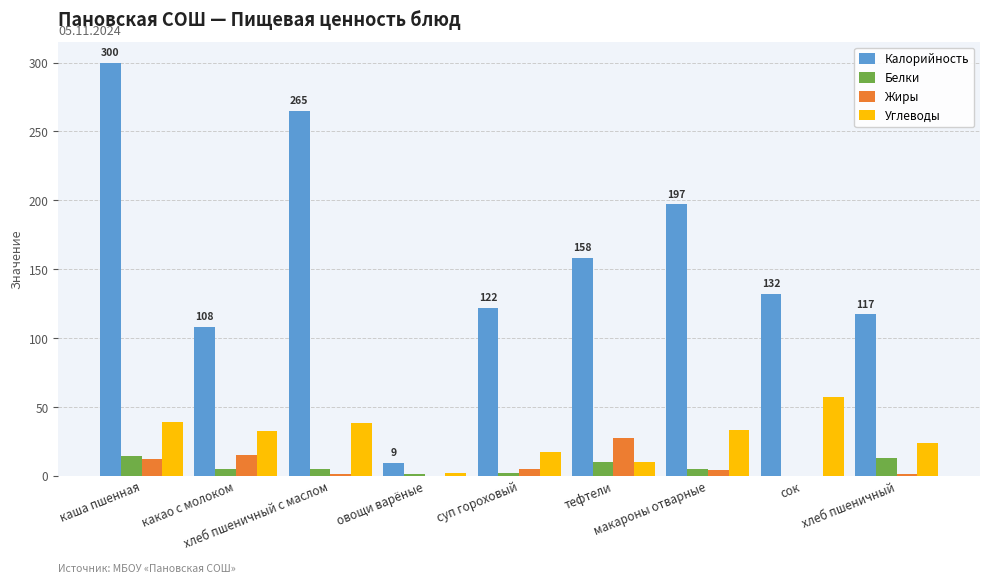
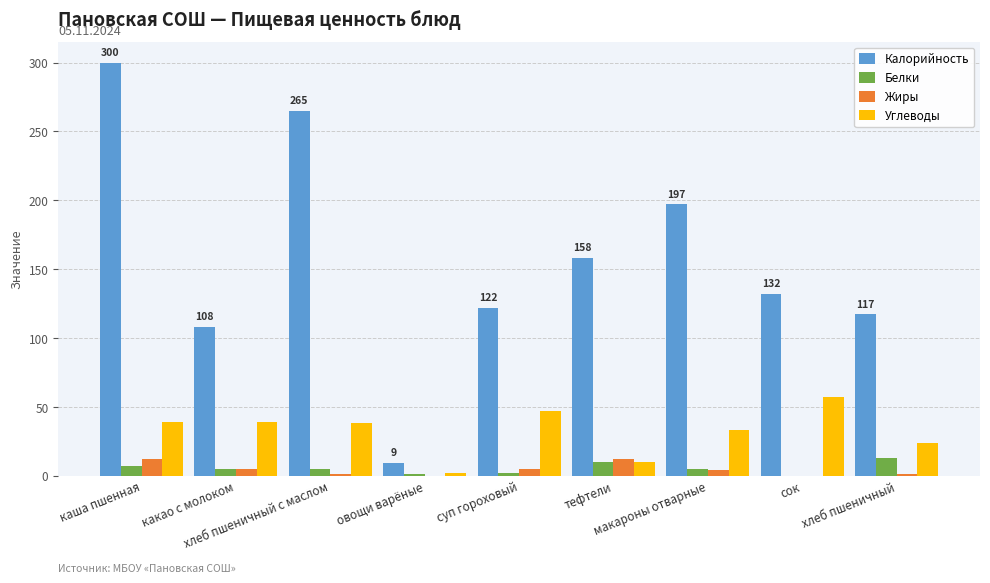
Белки, каша пшенная: 14 -> 7
Жиры, какао с молоком: 15 -> 5
Углеводы, какао с молоком: 33 -> 39
Углеводы, суп гороховый: 17 -> 47
Жиры, тефтели: 27 -> 12
